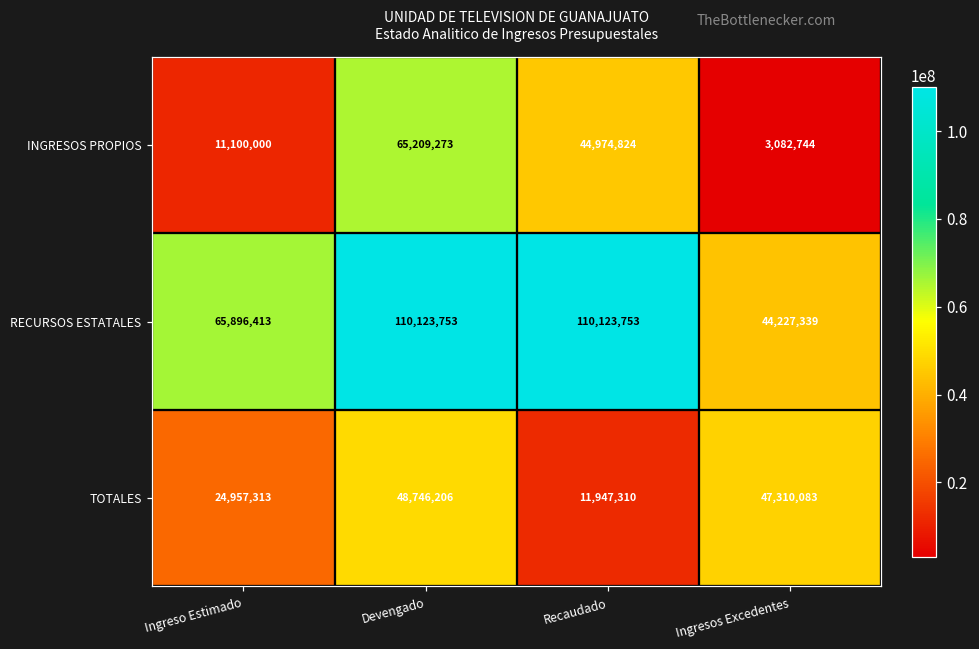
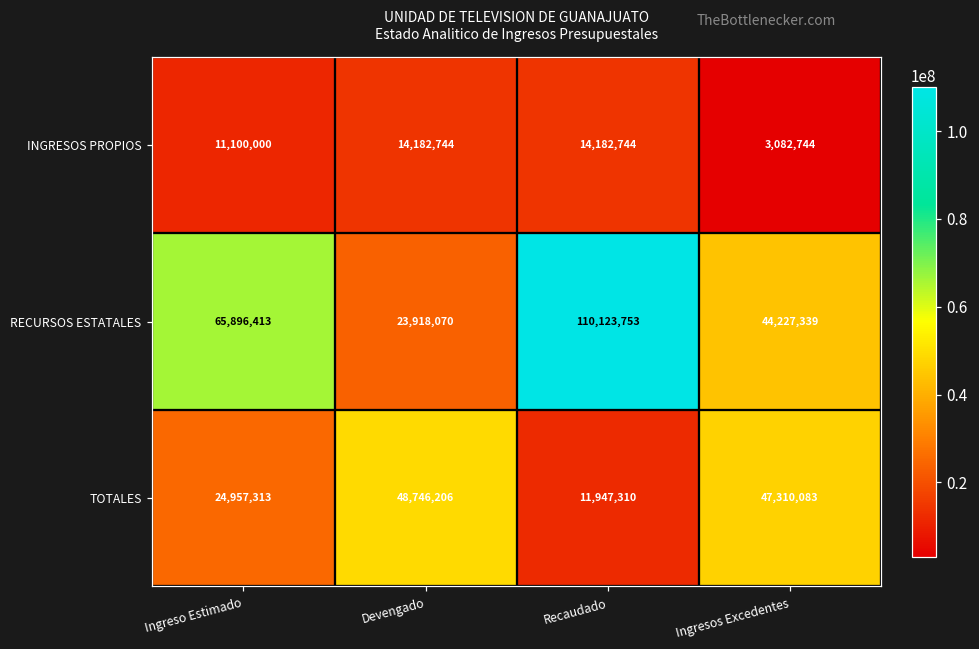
INGRESOS PROPIOS, Devengado: 65,209,273 -> 14,182,744
INGRESOS PROPIOS, Recaudado: 44,974,824 -> 14,182,744
RECURSOS ESTATALES, Devengado: 110,123,753 -> 23,918,070
